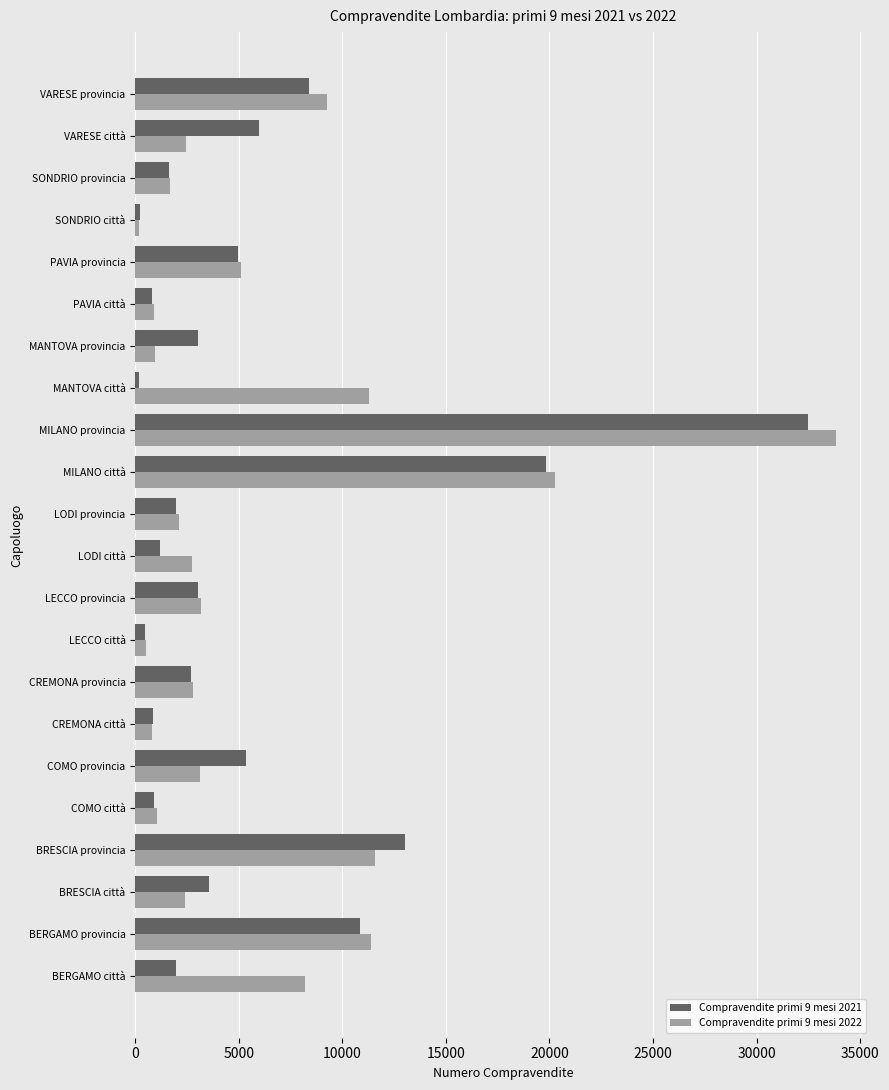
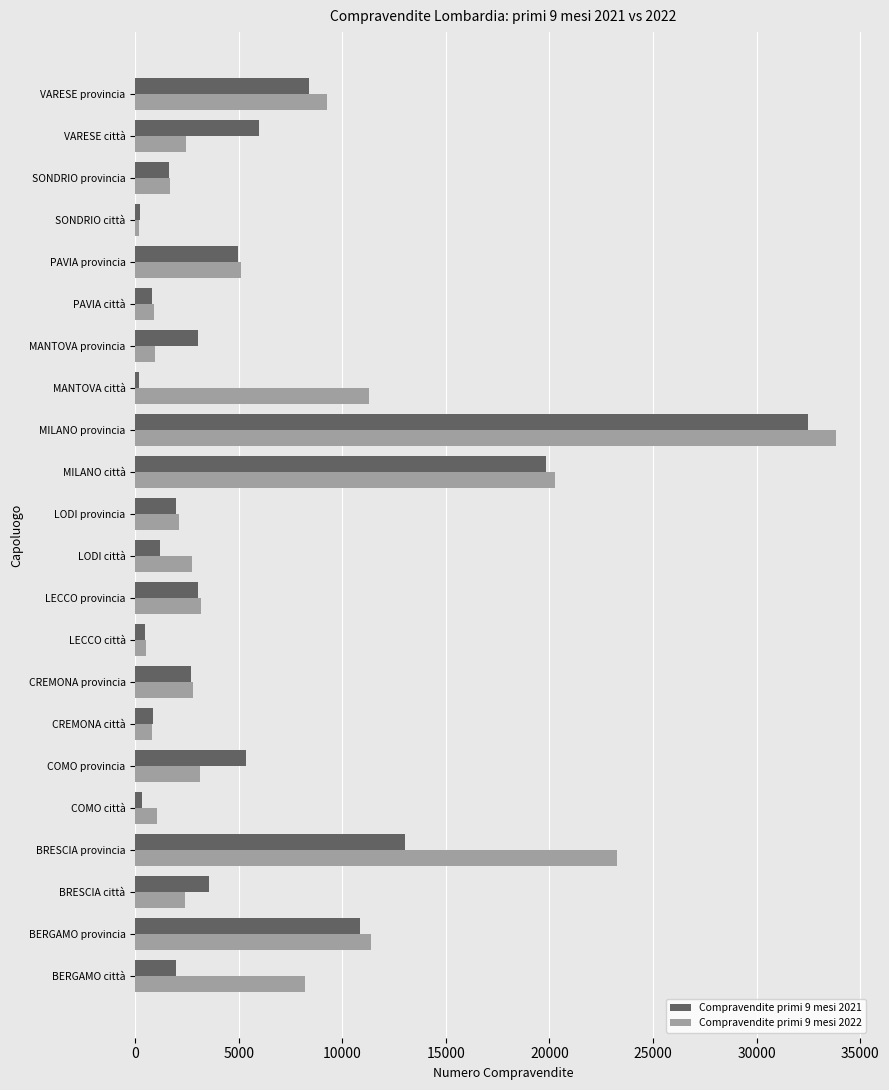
Compravendite primi 9 mesi 2021, COMO città: 900 -> 300
Compravendite primi 9 mesi 2022, BRESCIA provincia: 11600 -> 23300
